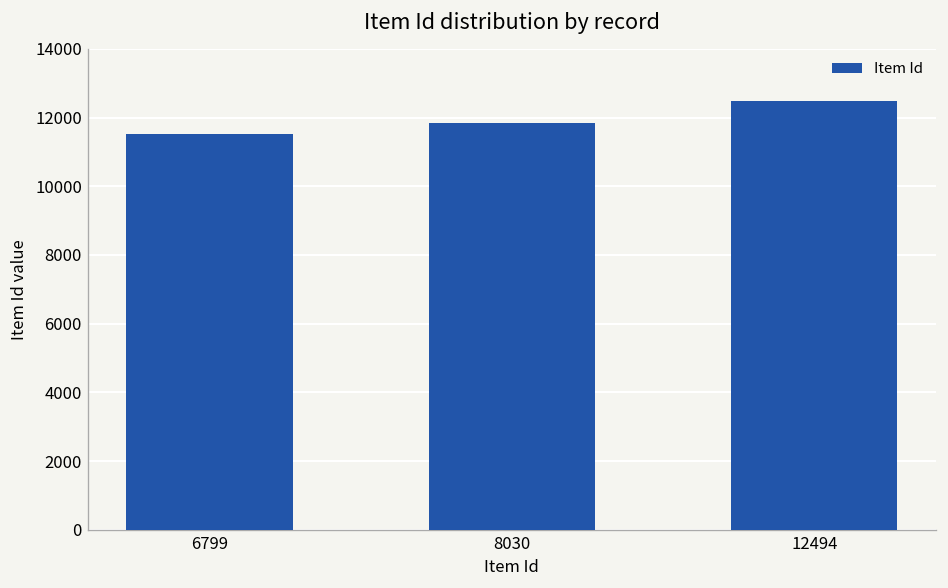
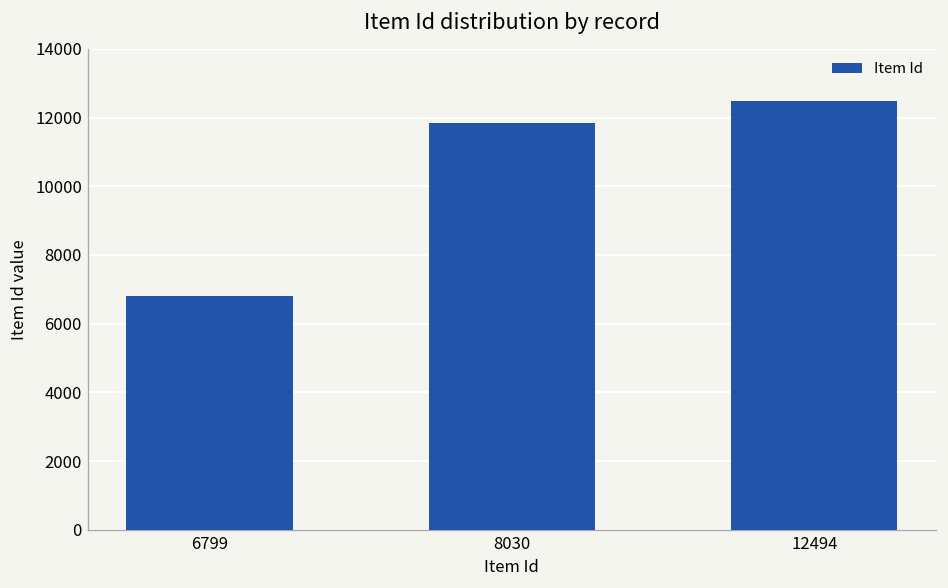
6799: 11500 -> 6800
